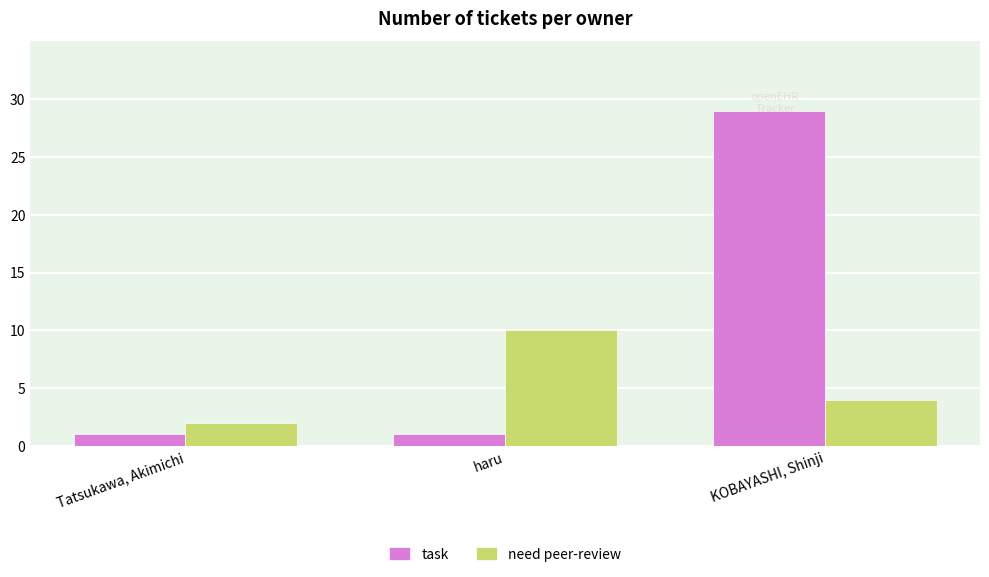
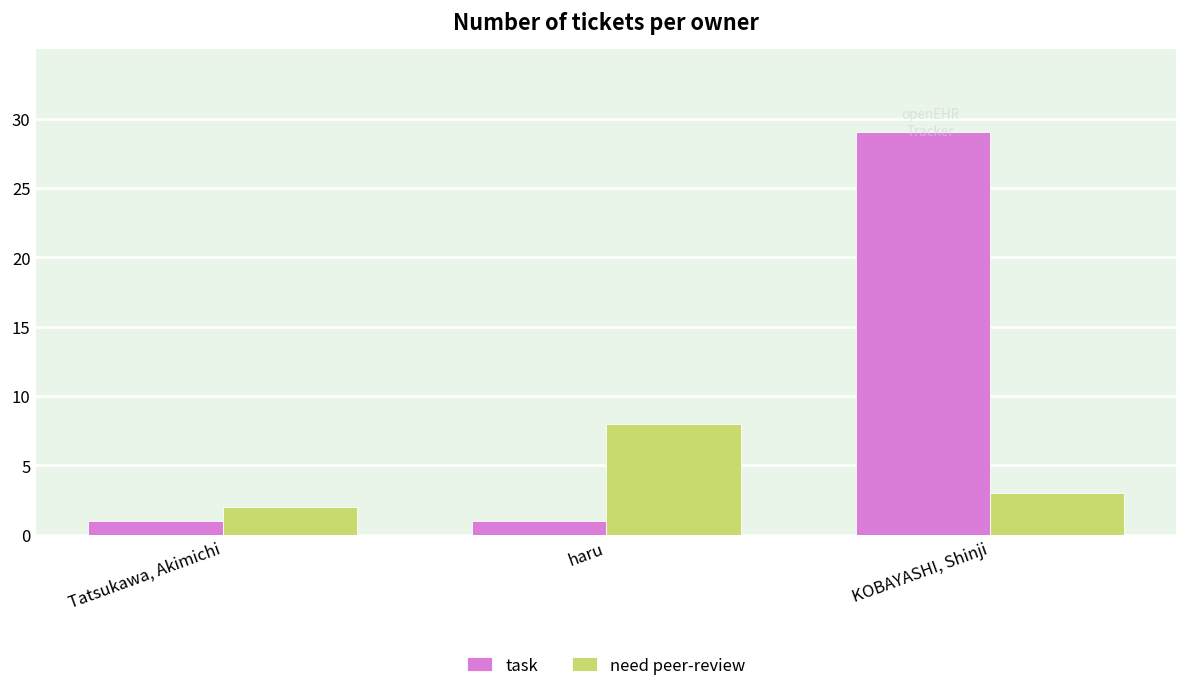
need peer-review, haru: 10 -> 8
need peer-review, KOBAYASHI, Shinji: 4 -> 3
